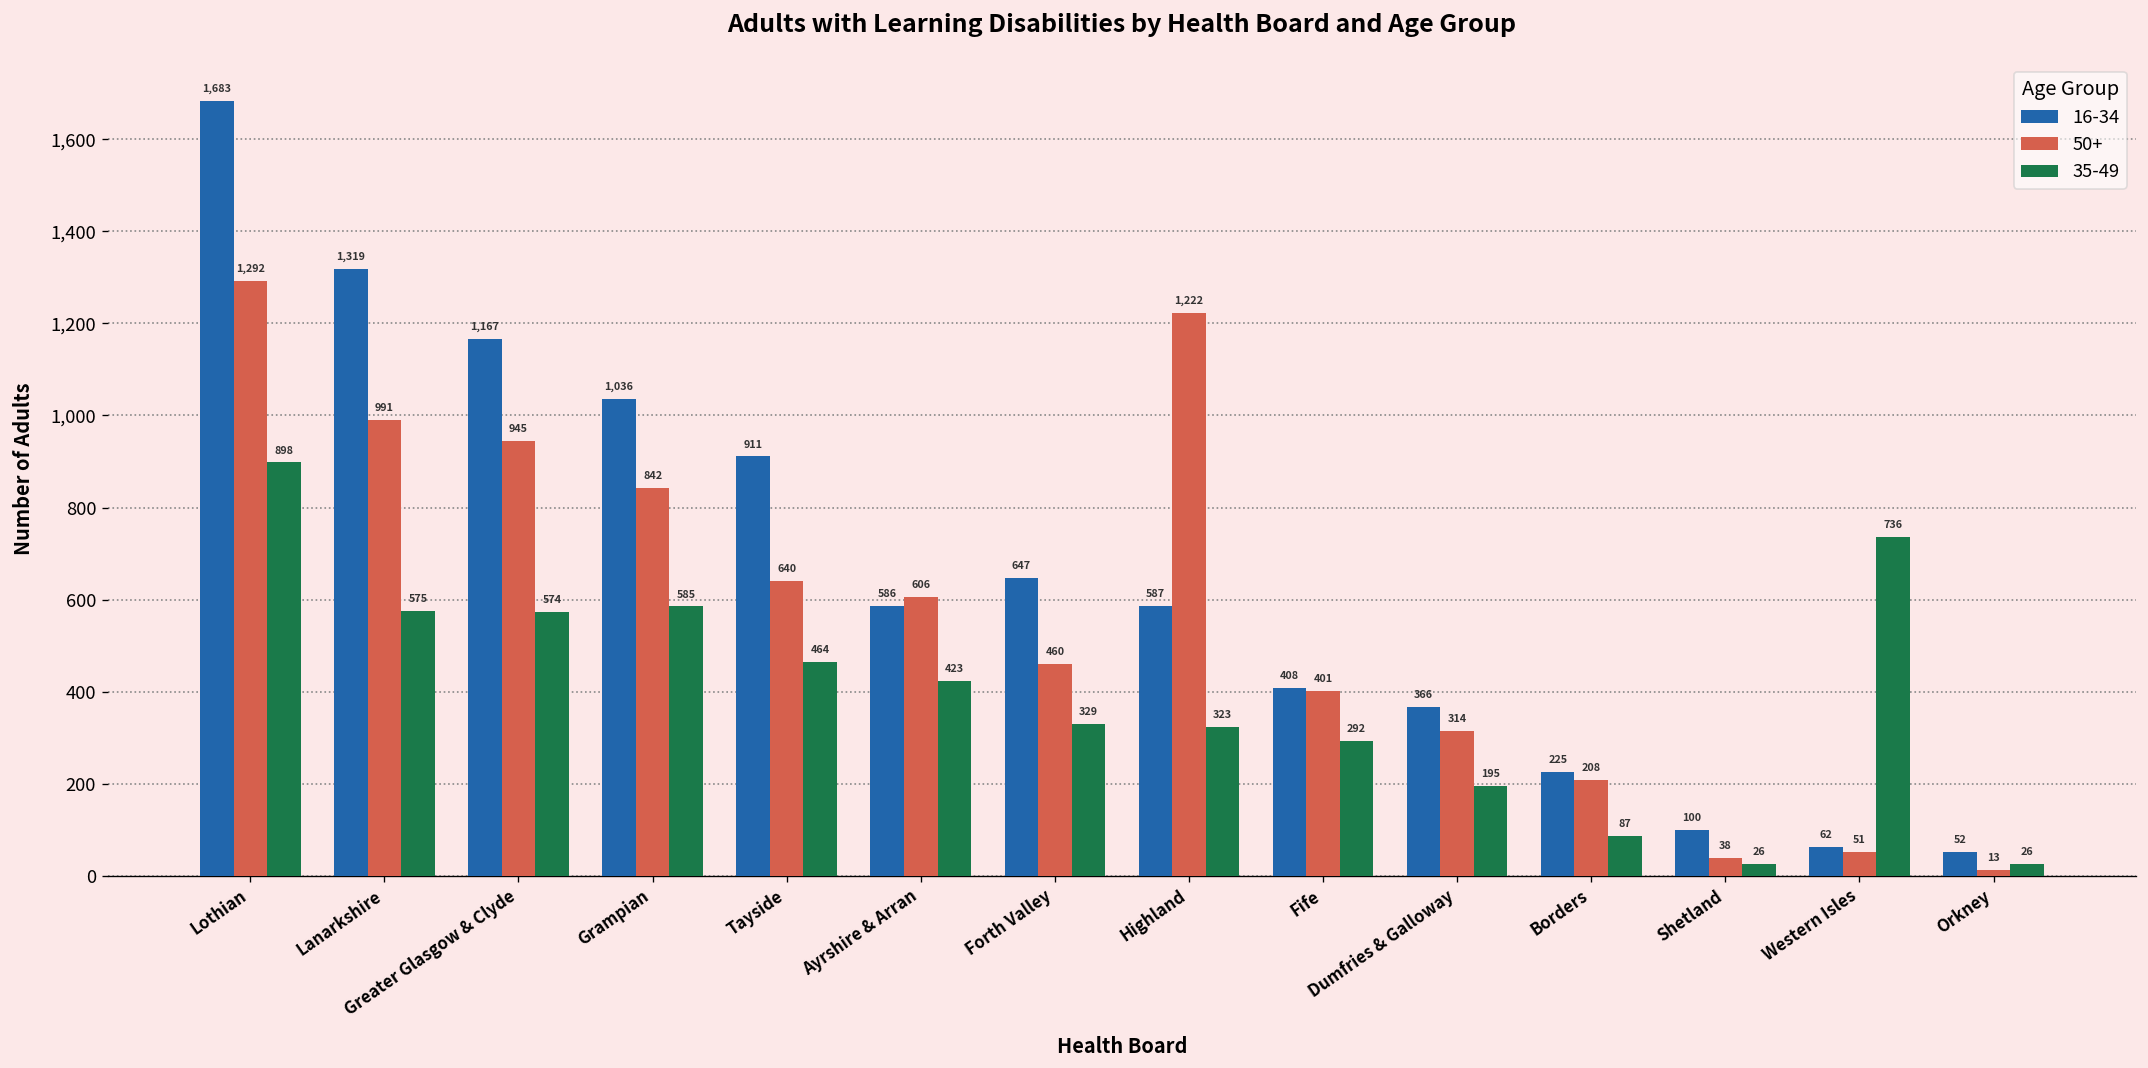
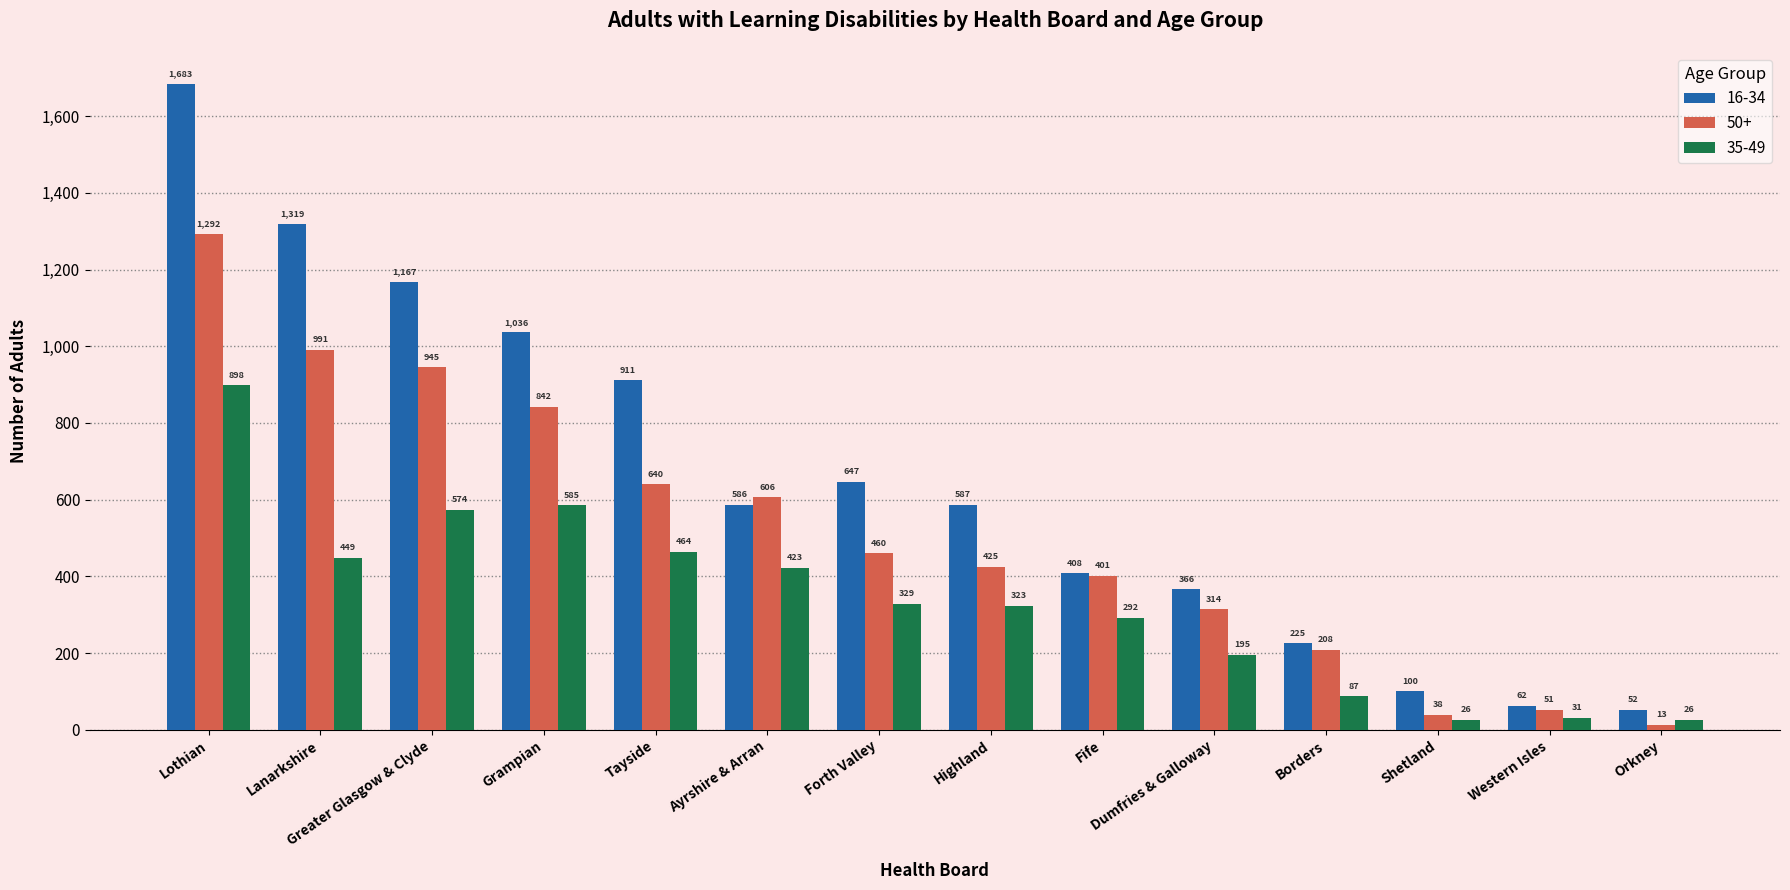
35-49, Lanarkshire: 575 -> 449
50+, Highland: 1,222 -> 425
35-49, Western Isles: 736 -> 31
